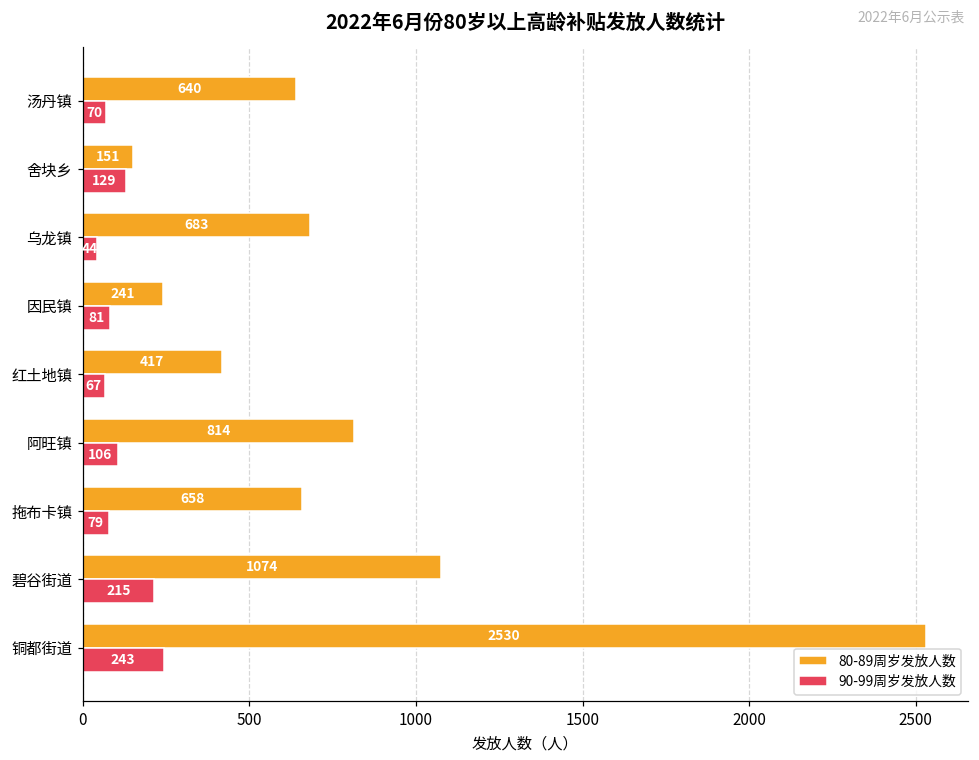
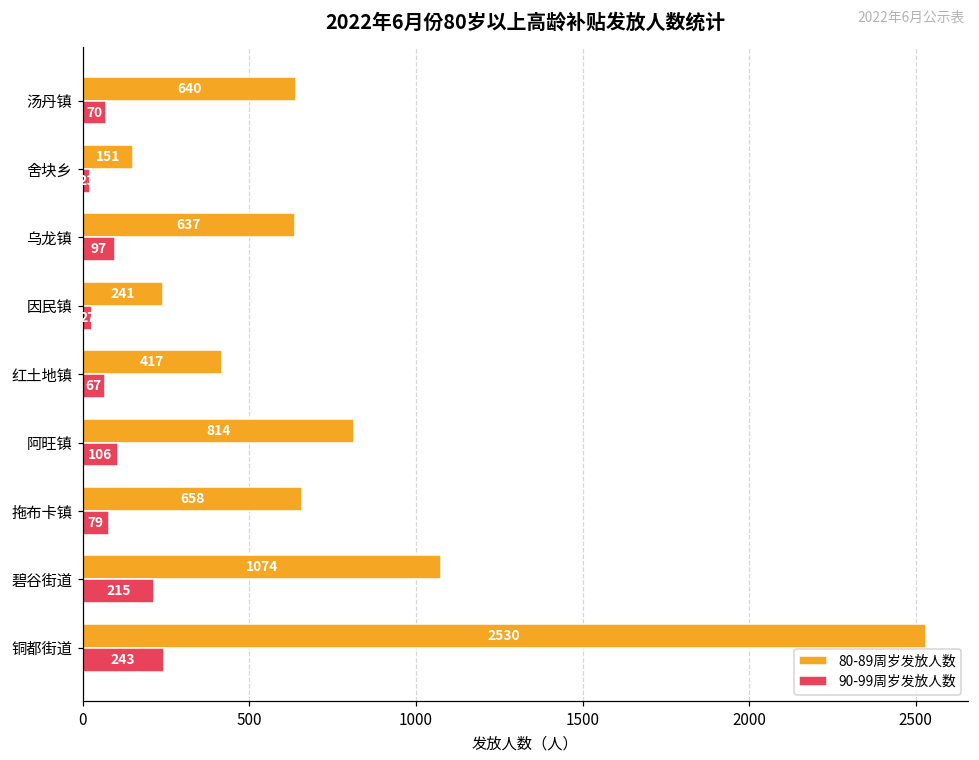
90-99周岁发放人数, 舍块乡: 130 -> 20
80-89周岁发放人数, 乌龙镇: 683 -> 637
90-99周岁发放人数, 乌龙镇: 44 -> 97
90-99周岁发放人数, 因民镇: 80 -> 30
